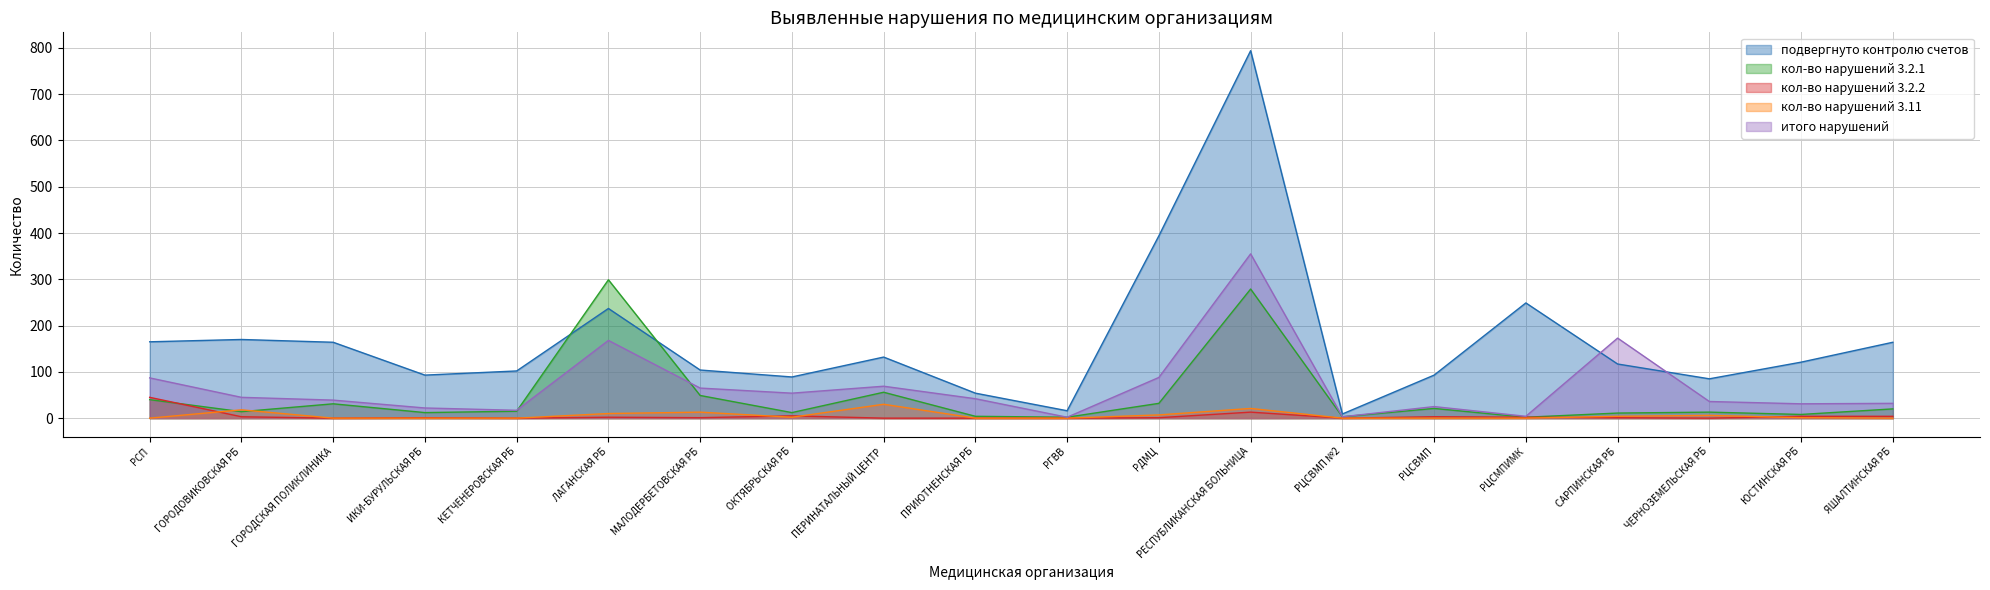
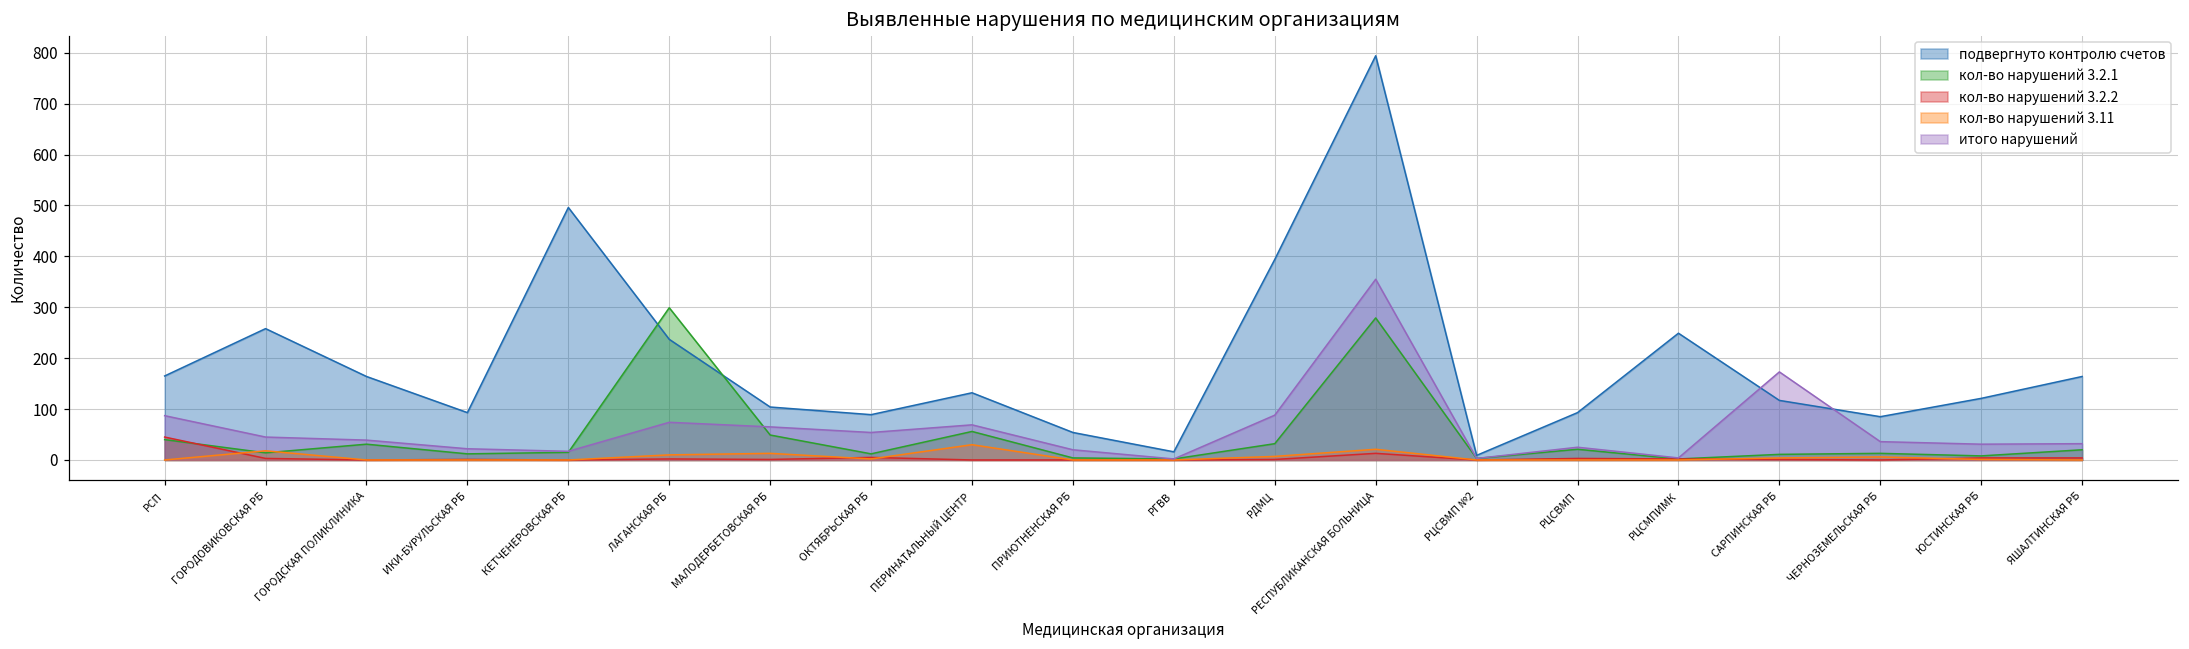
подвергнуто контролю счетов, ГОРОДОВИКОВСКАЯ РБ: 170 -> 260
подвергнуто контролю счетов, КЕТЧЕНЕРОВСКАЯ РБ: 100 -> 500
итого нарушений, ЛАГАНСКАЯ РБ: 170 -> 70
итого нарушений, ПРИЮТНЕНСКАЯ РБ: 40 -> 20
